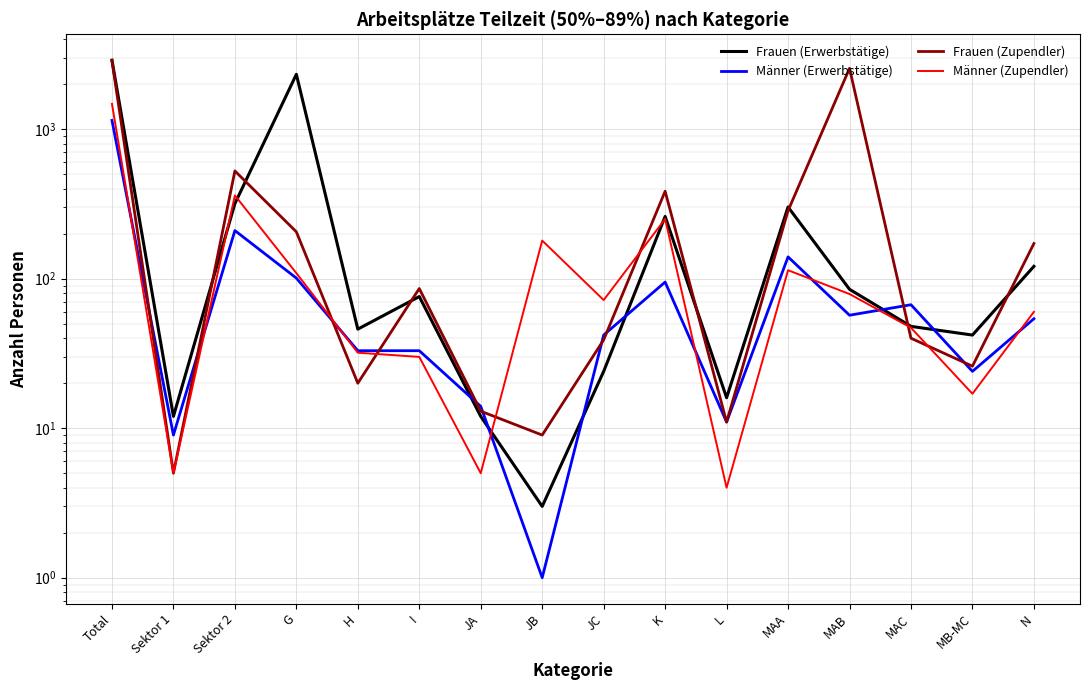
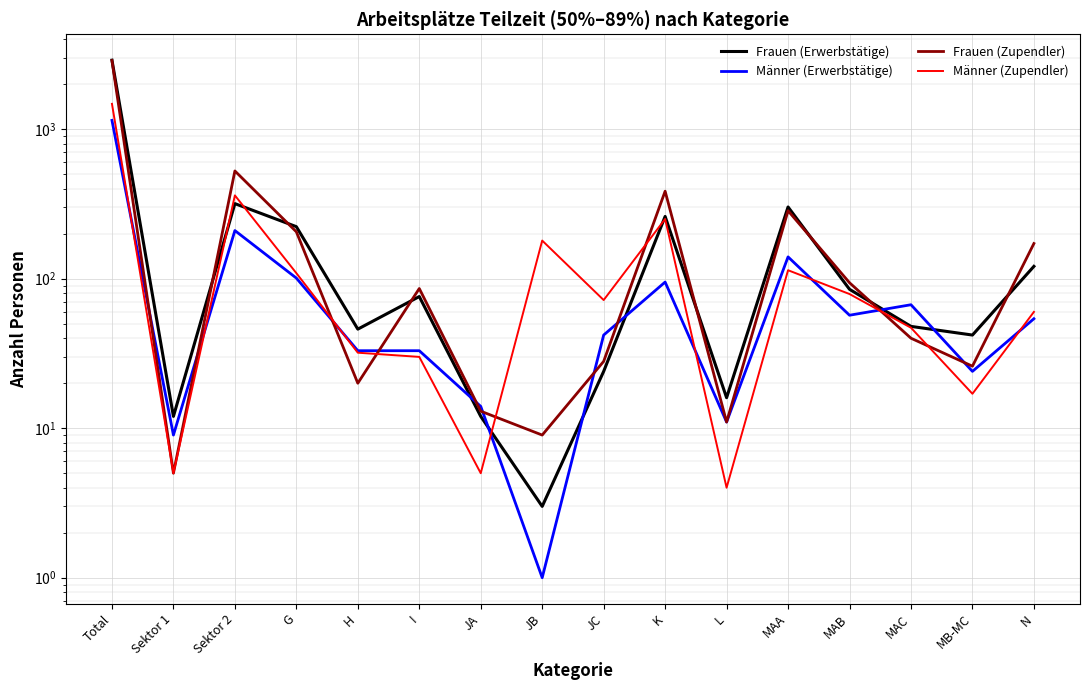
Frauen (Erwerbstätige), G: 2300 -> 220
Frauen (Zupendler), JC: 39 -> 28
Frauen (Zupendler), MAB: 2600 -> 90
